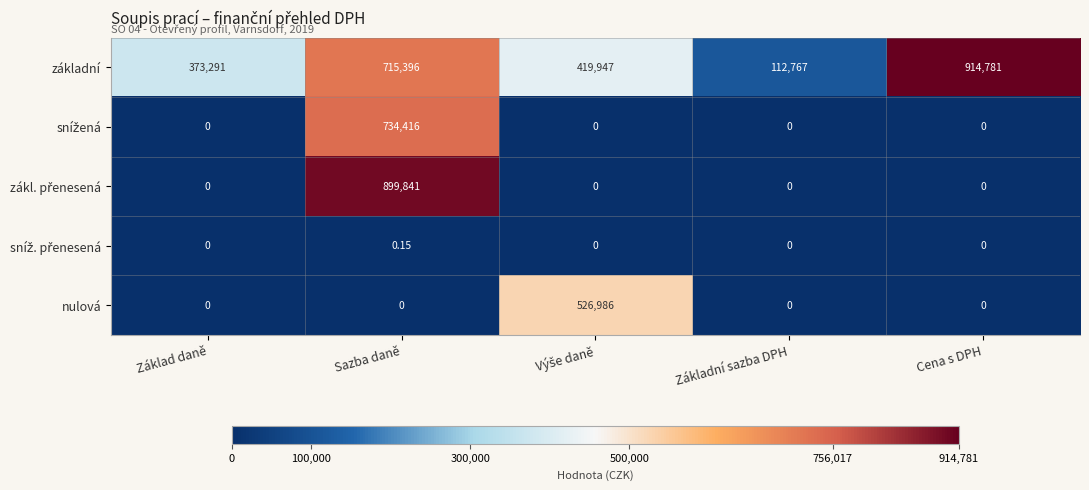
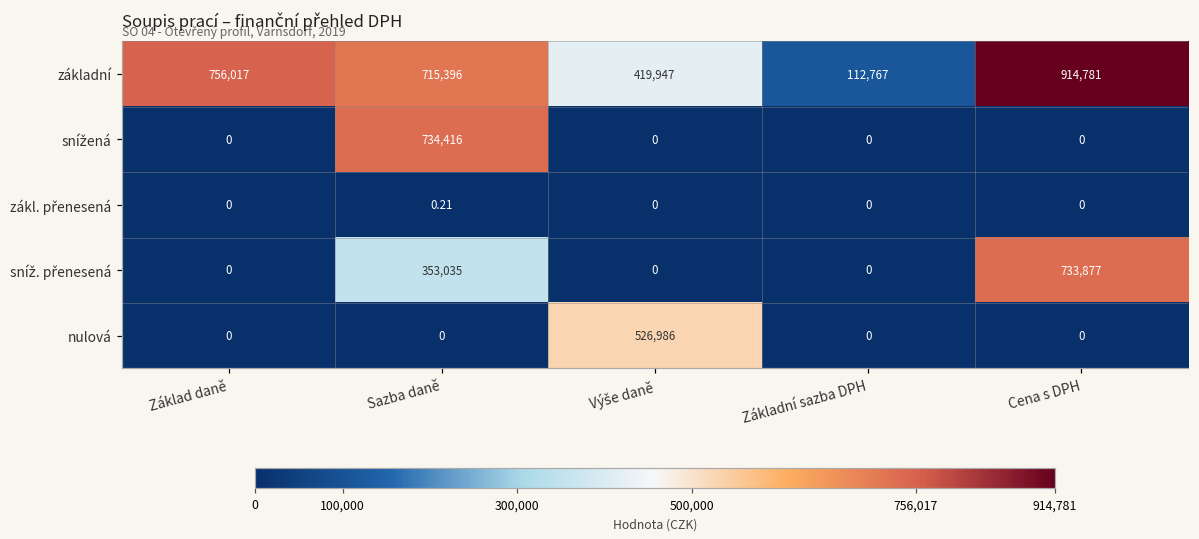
základní, Základ daně: 373,291 -> 756,017
zákl. přenesená, Sazba daně: 899,841 -> 0.21
sníž. přenesená, Sazba daně: 0.15 -> 353,035
sníž. přenesená, Cena s DPH: 0 -> 733,877
